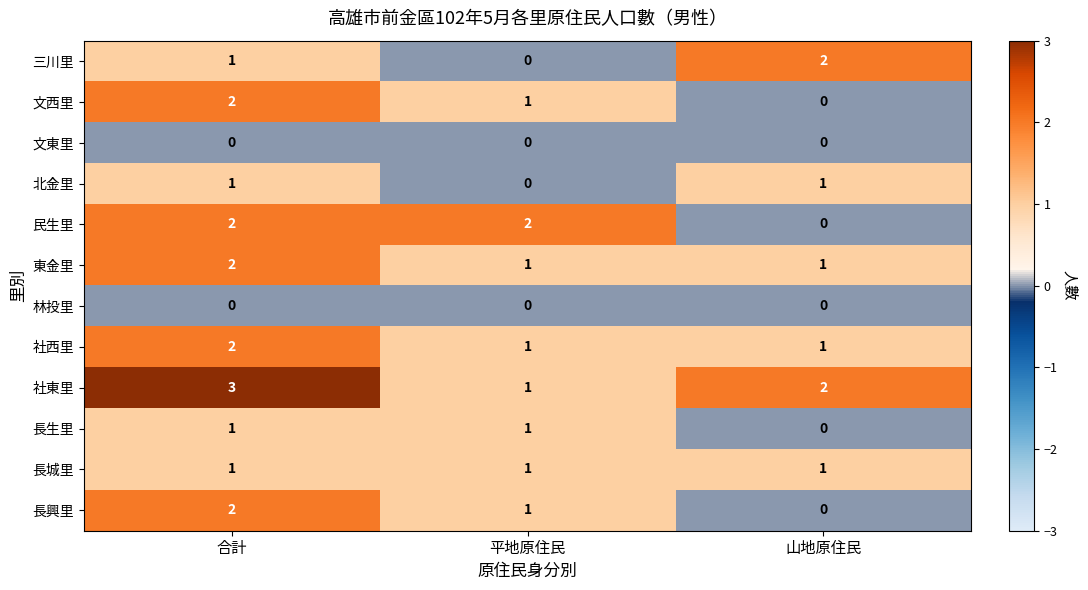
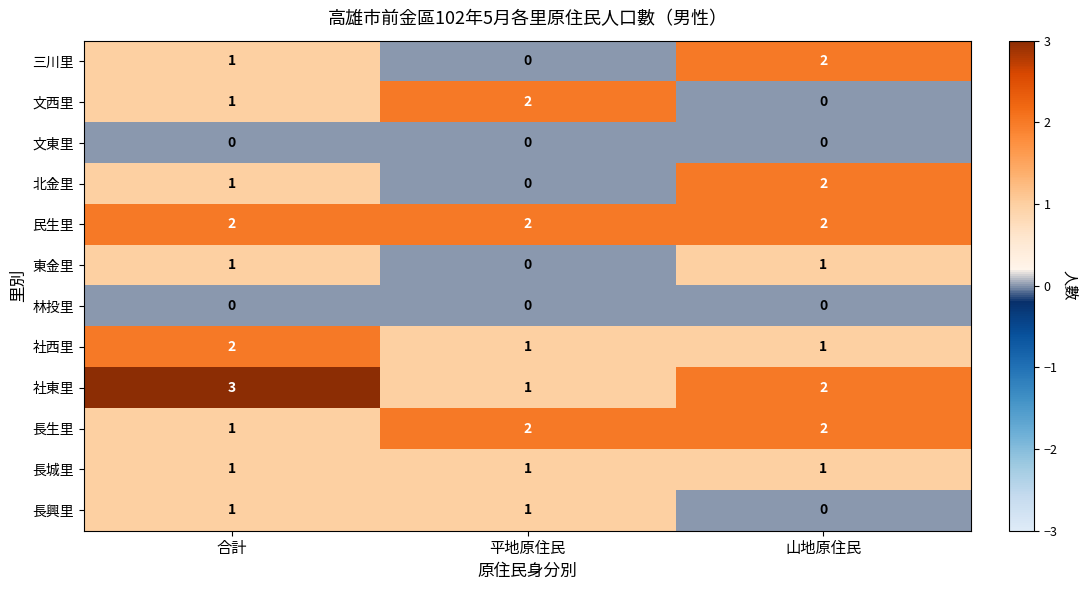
文西里, 合計: 2 -> 1
文西里, 平地原住民: 1 -> 2
北金里, 山地原住民: 1 -> 2
民生里, 山地原住民: 0 -> 2
東金里, 合計: 2 -> 1
東金里, 平地原住民: 1 -> 0
長生里, 平地原住民: 1 -> 2
長生里, 山地原住民: 0 -> 2
長興里, 合計: 2 -> 1
